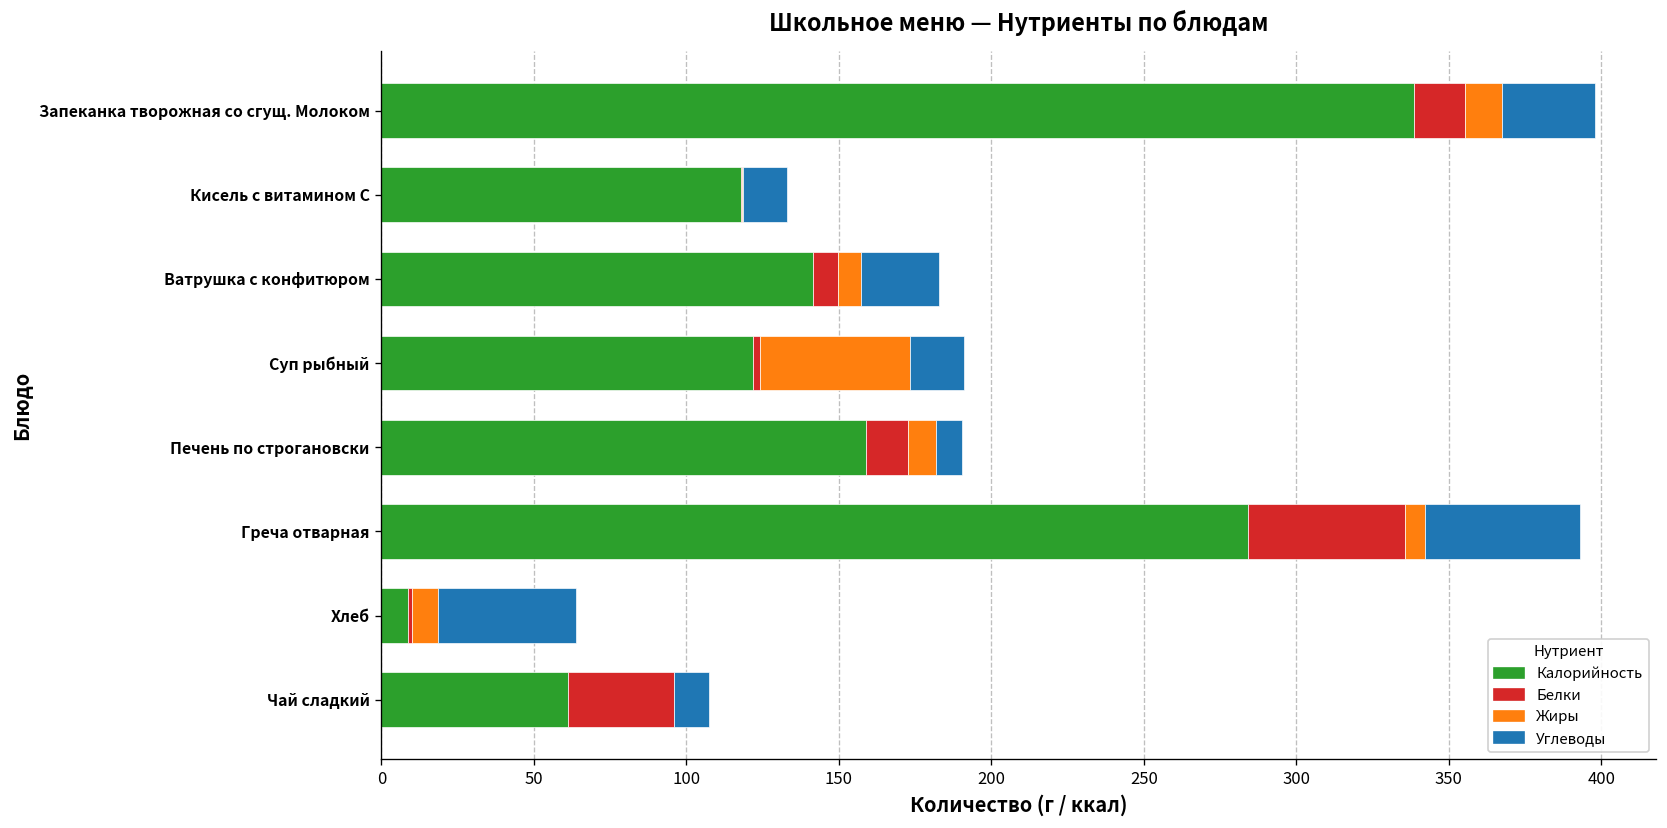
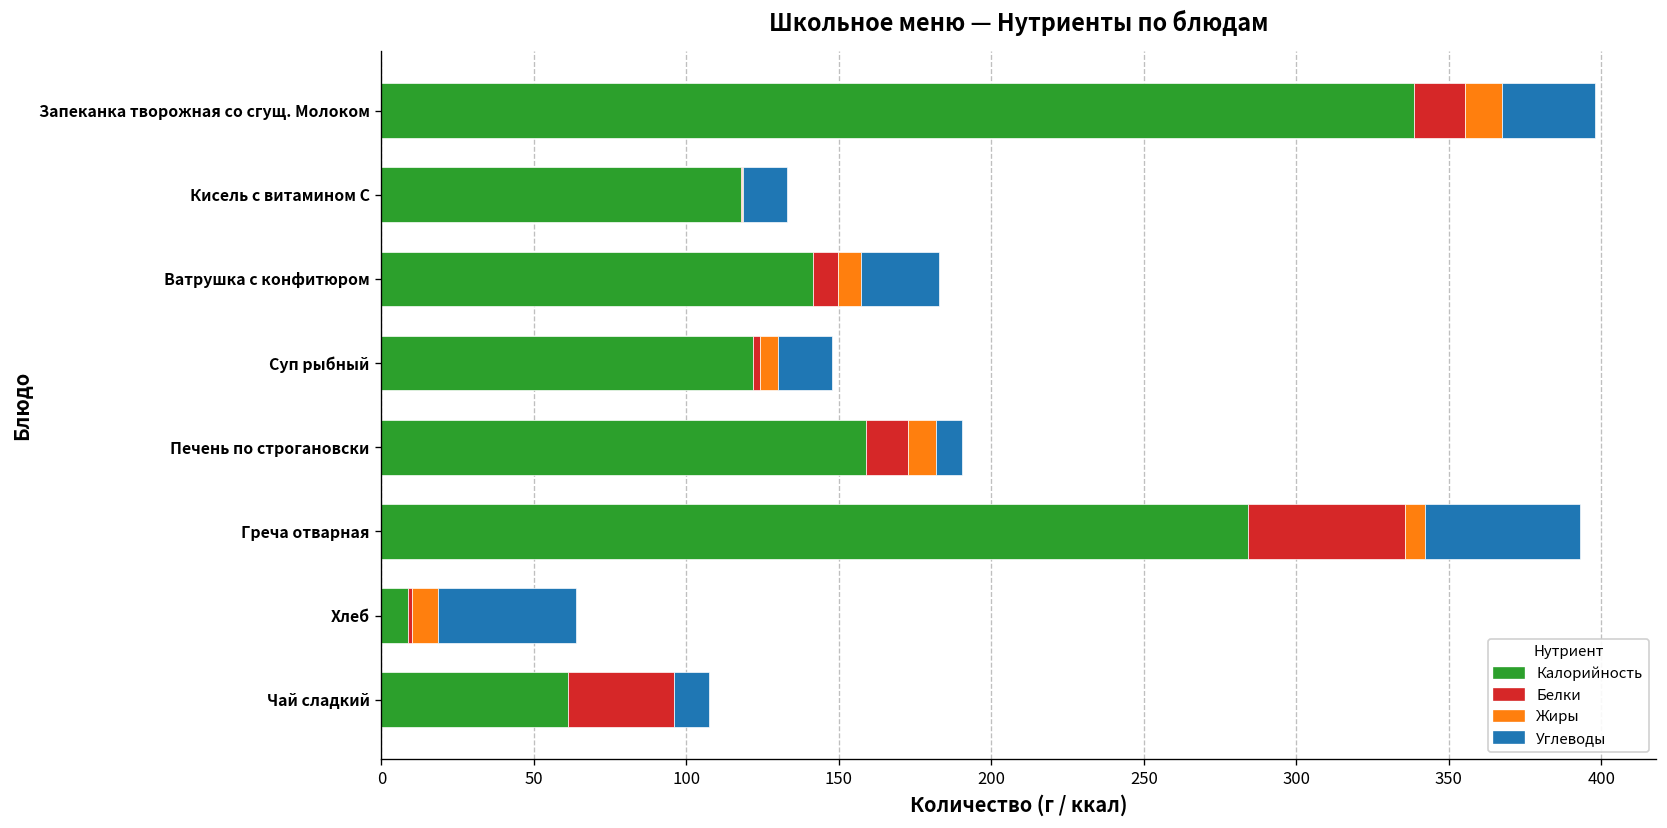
Жиры, Суп рыбный: 49 -> 6
